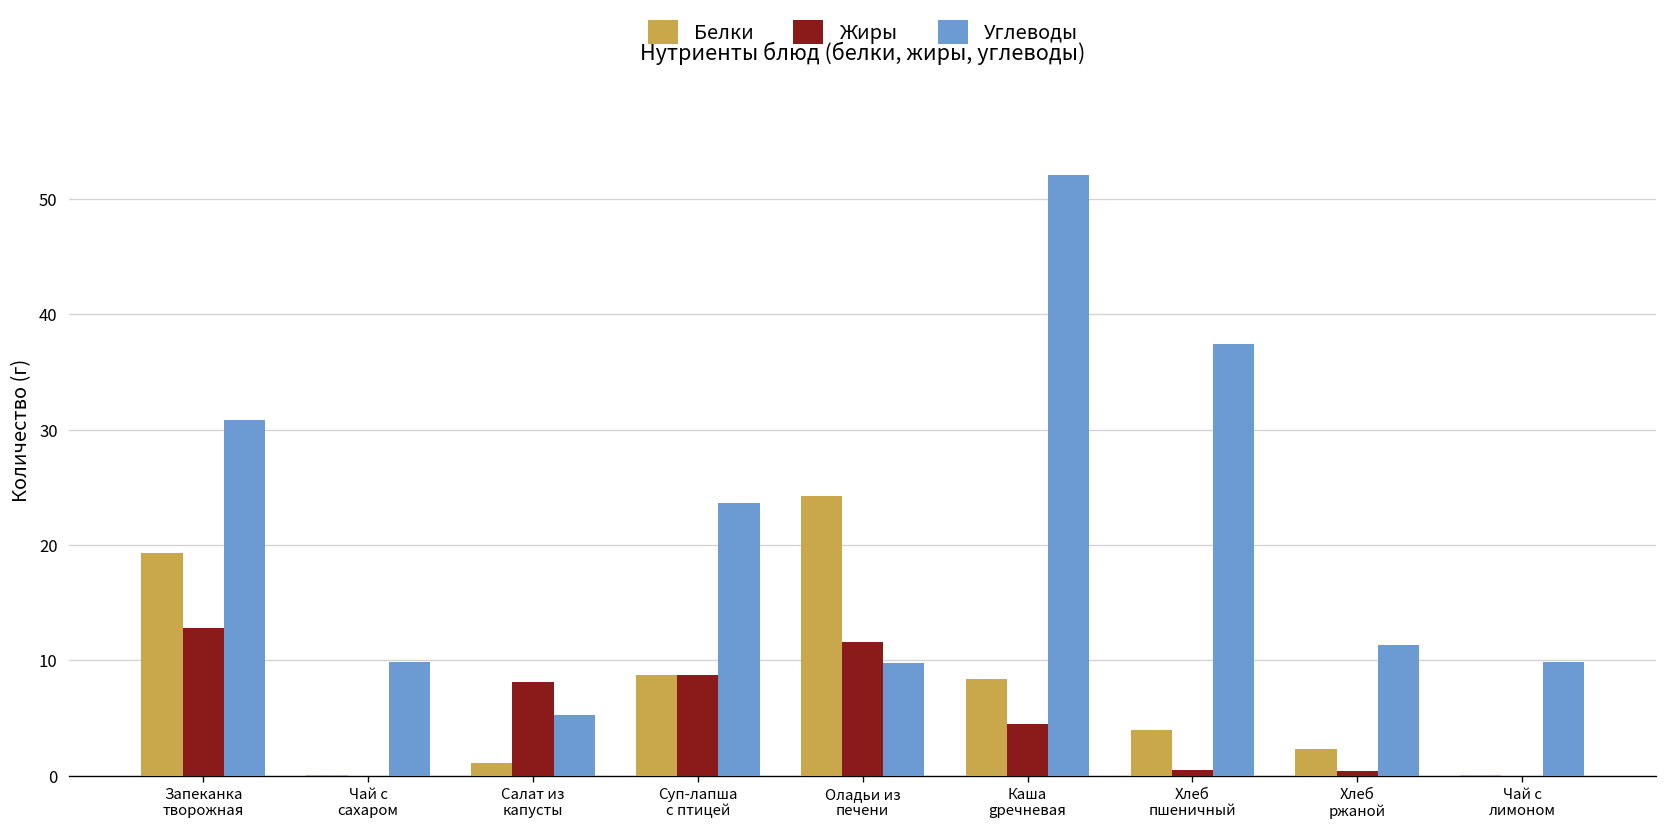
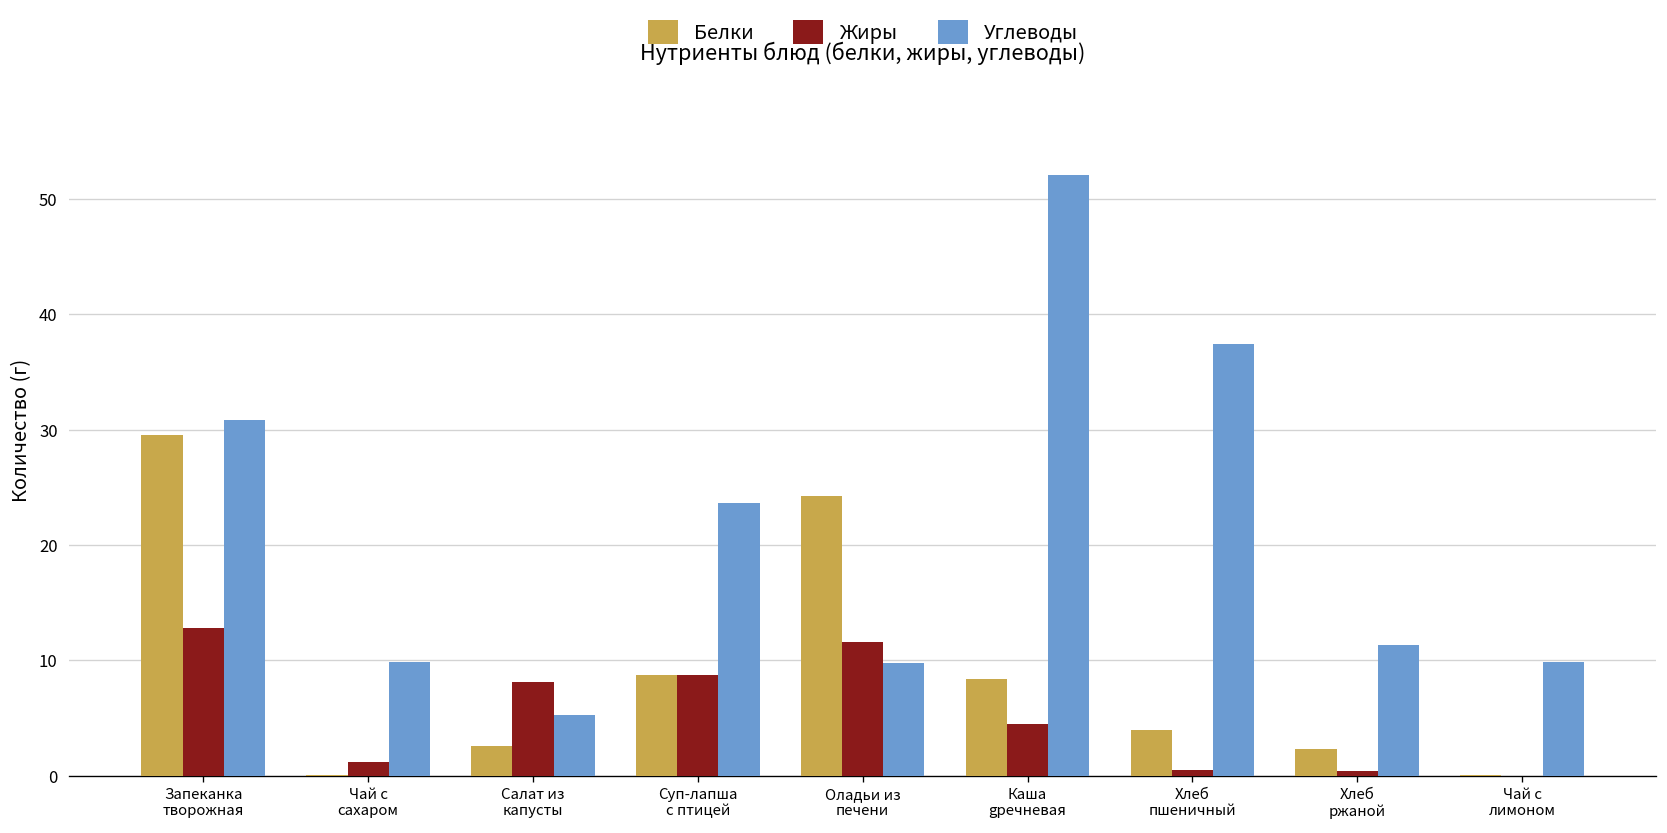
Белки, Запеканка творожная: 19 -> 30
Жиры, Чай с сахаром: 0 -> 1
Белки, Салат из капусты: 1 -> 3
